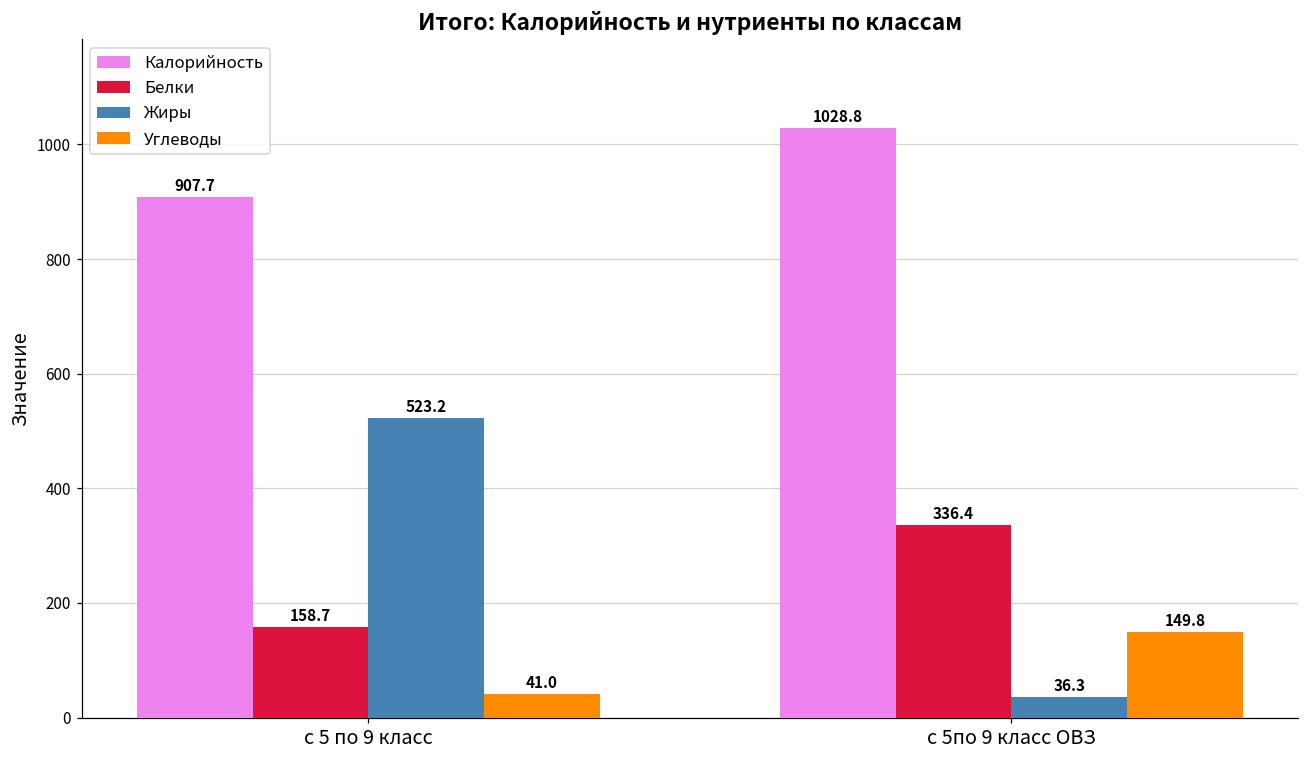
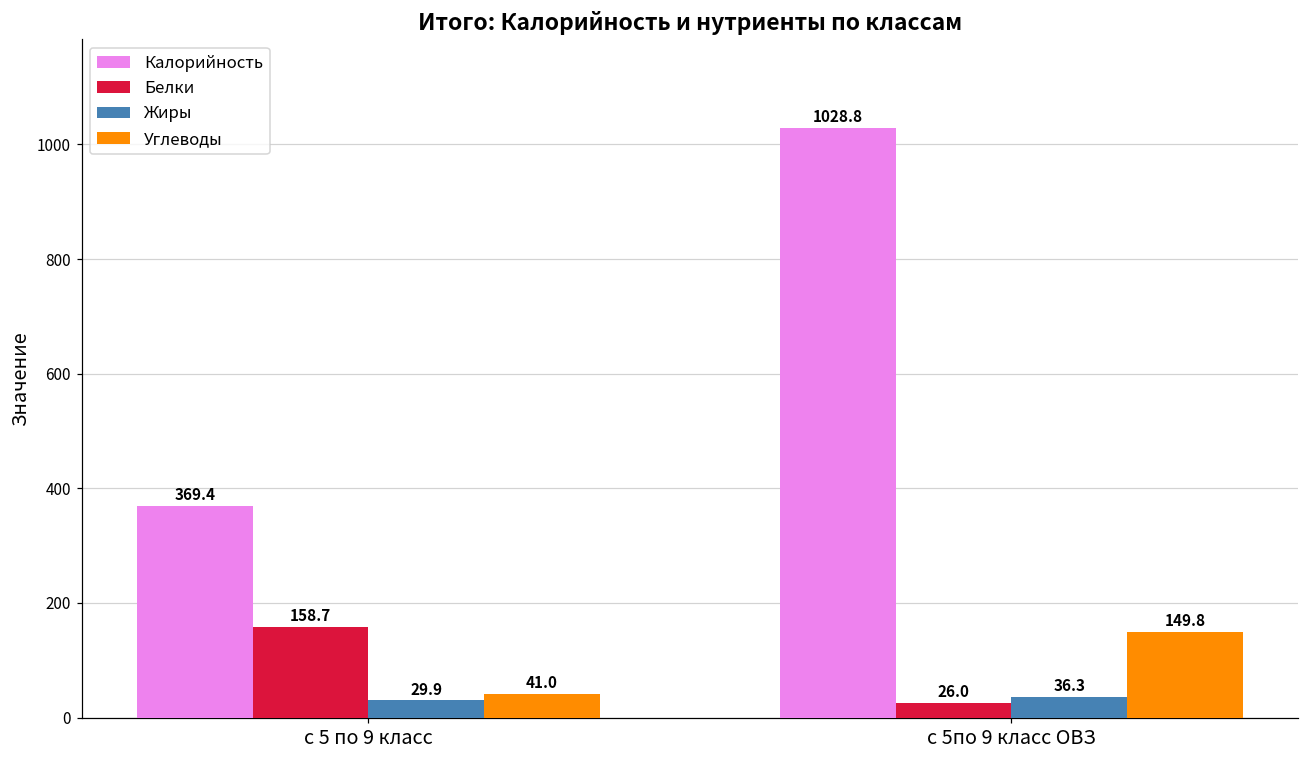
Калорийность, с 5 по 9 класс: 907.7 -> 369.4
Жиры, с 5 по 9 класс: 523.2 -> 29.9
Белки, с 5по 9 класс ОВЗ: 336.4 -> 26.0
